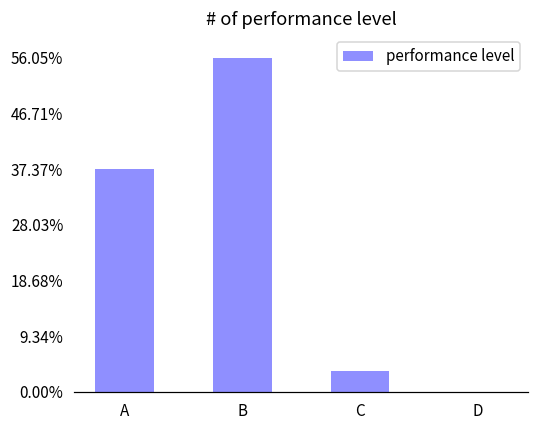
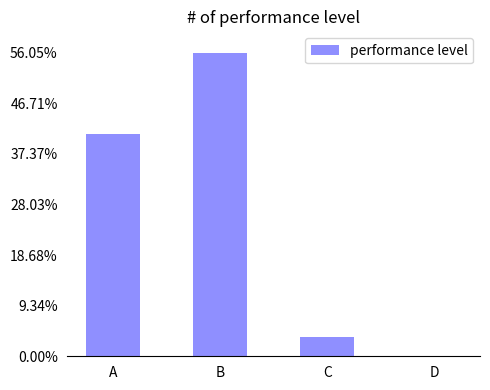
A: 37% -> 41%
